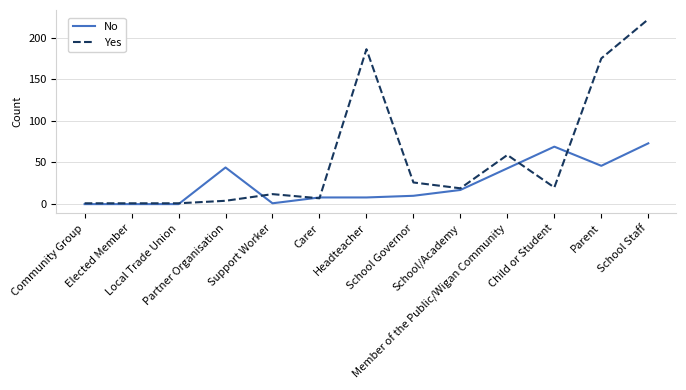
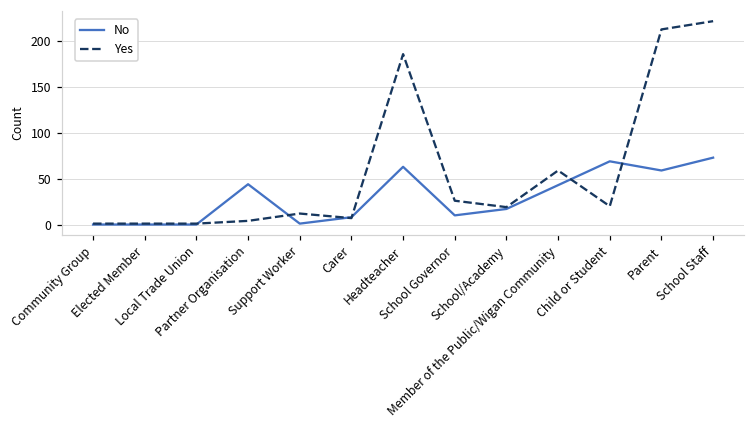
No, Headteacher: 10 -> 60
No, Parent: 50 -> 60
Yes, Parent: 180 -> 210
